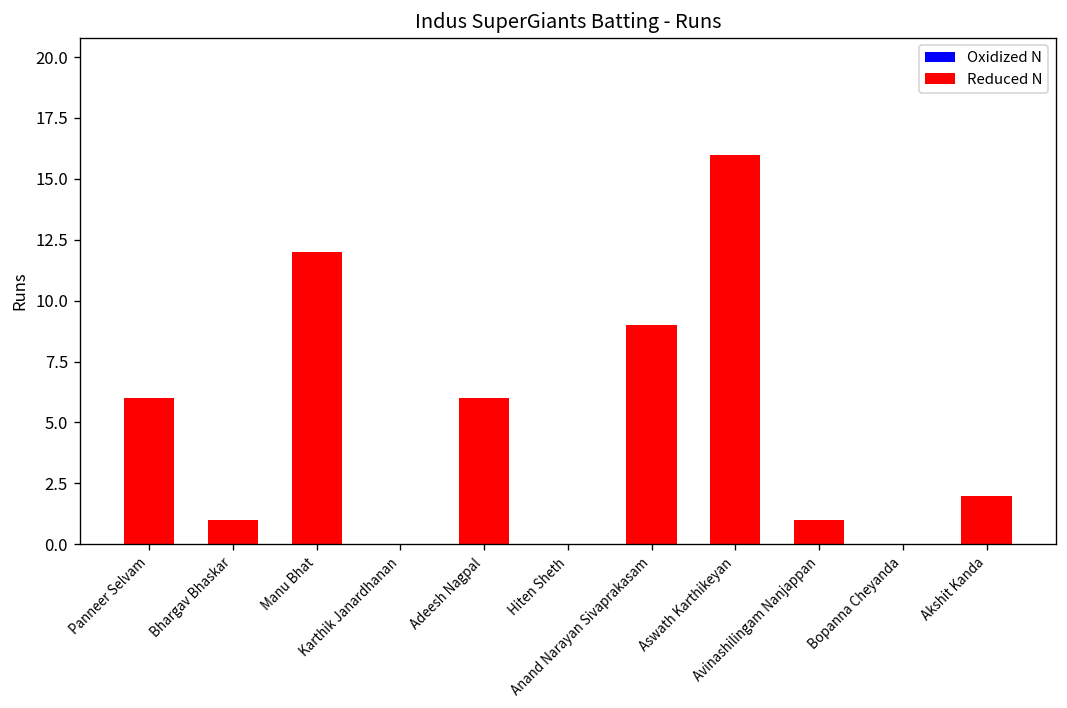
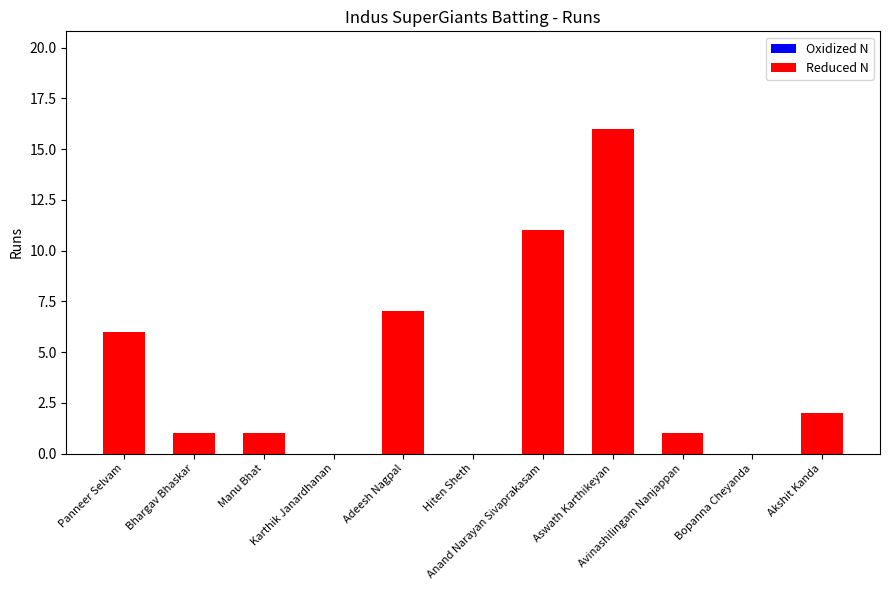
Reduced N, Manu Bhat: 12 -> 1
Reduced N, Adeesh Nagpal: 6 -> 7
Reduced N, Anand Narayan Sivaprakasam: 9 -> 11
